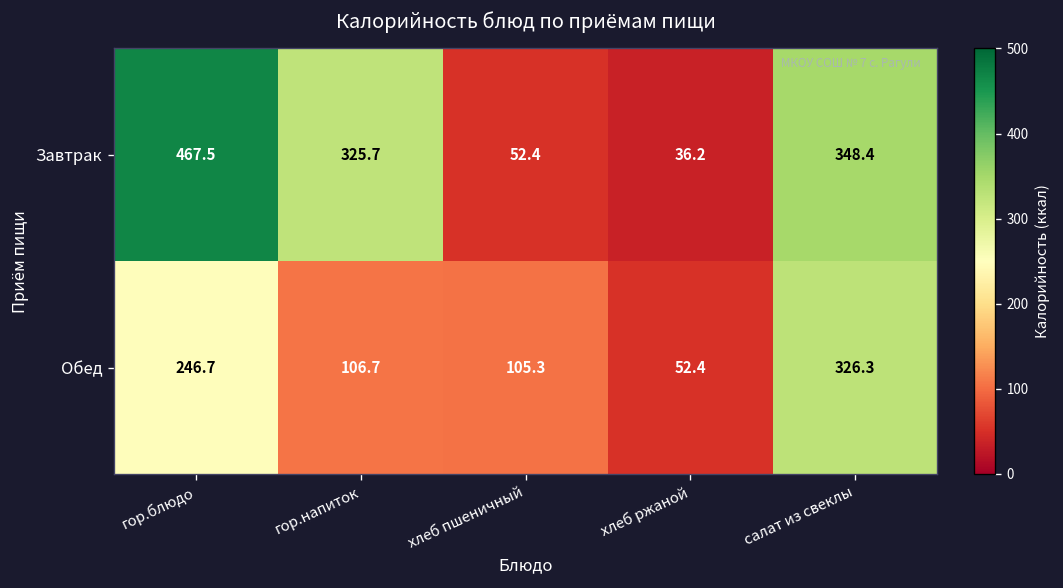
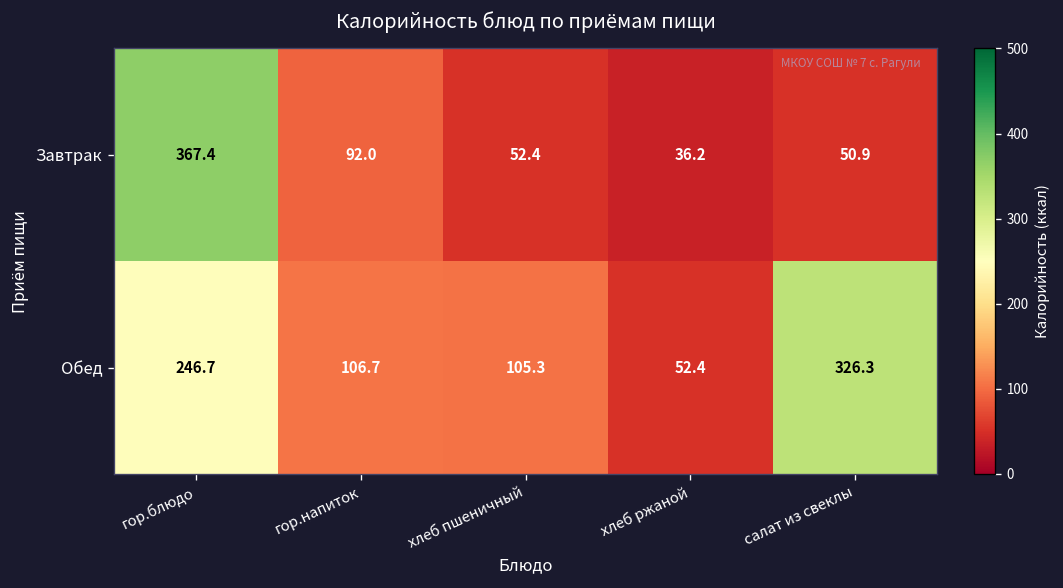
Завтрак, гор.блюдо: 467.5 -> 367.4
Завтрак, гор.напиток: 325.7 -> 92.0
Завтрак, салат из свеклы: 348.4 -> 50.9
